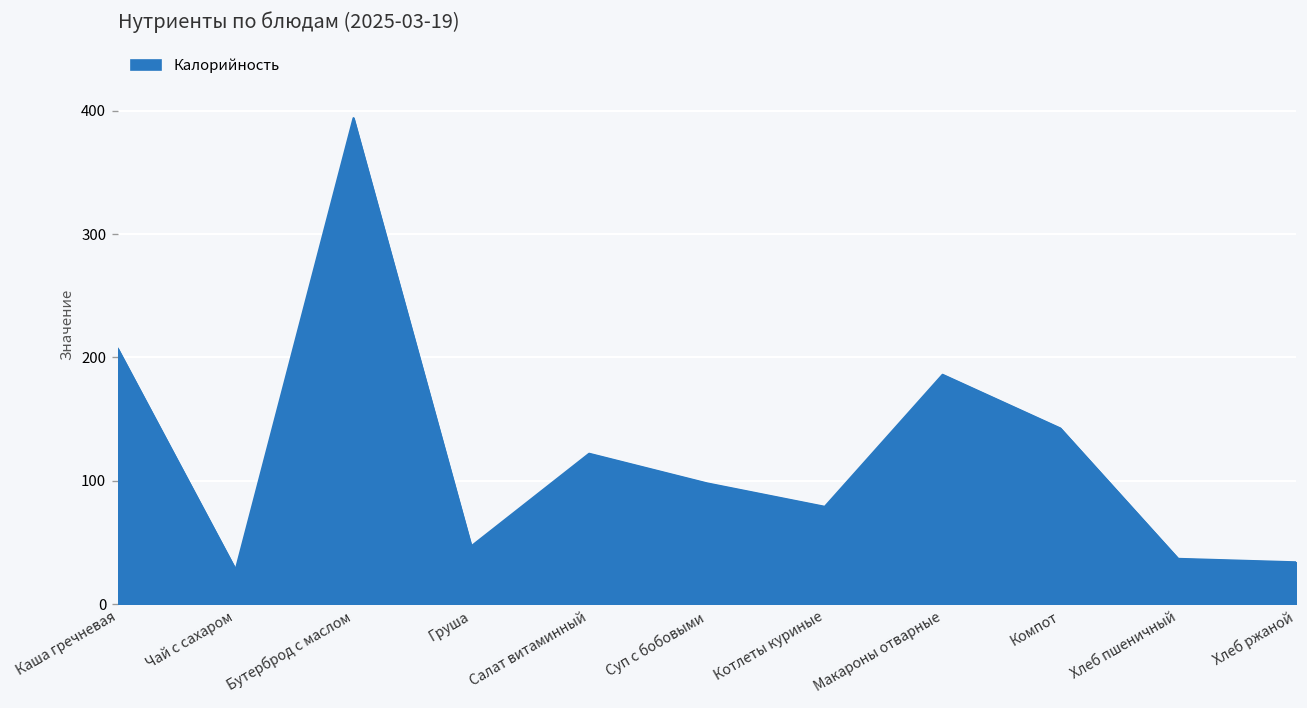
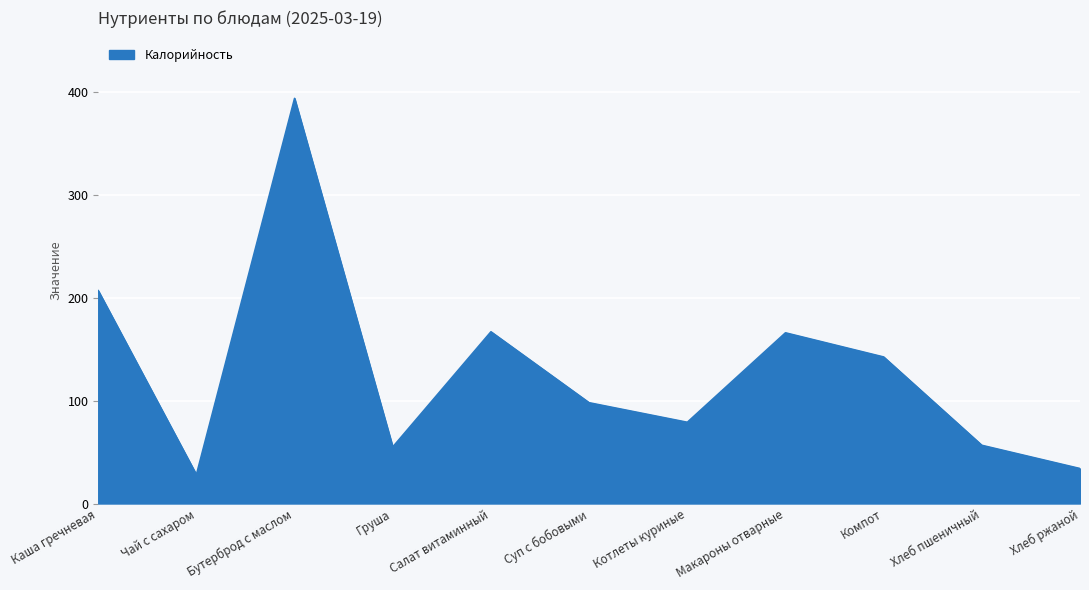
Груша: 47 -> 55
Салат витаминный: 122 -> 167
Макароны отварные: 186 -> 166
Хлеб пшеничный: 37 -> 57
